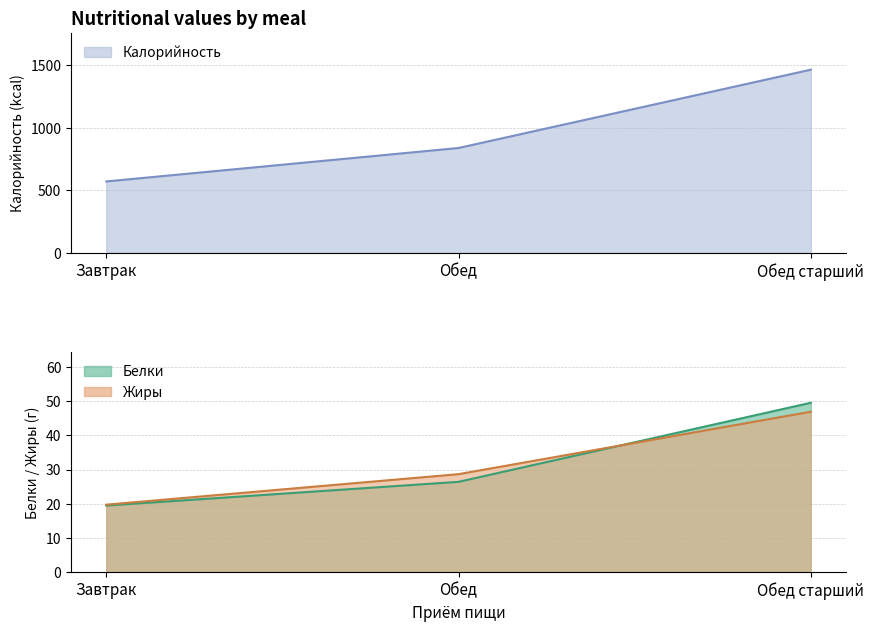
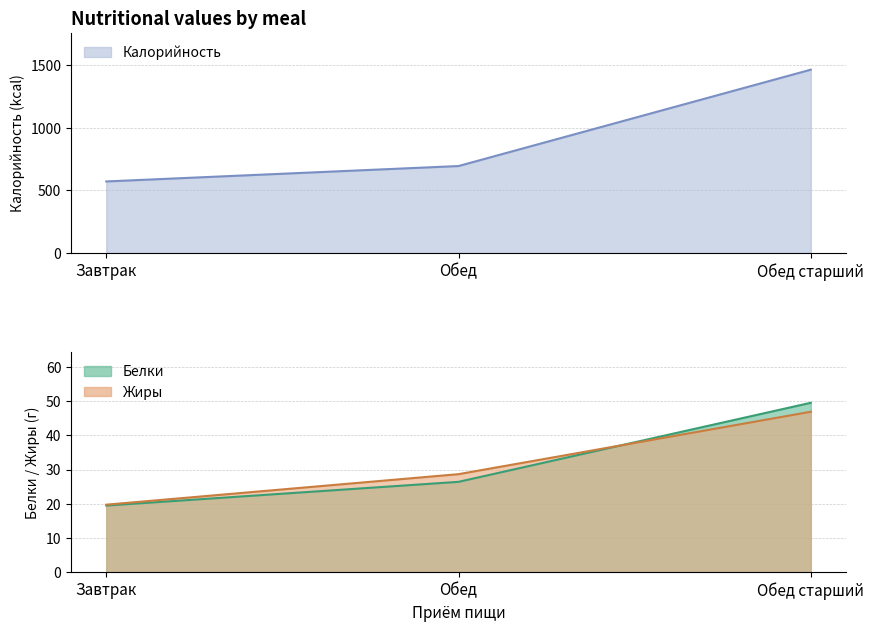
Nutritional values by meal, Обед: 840 -> 690
